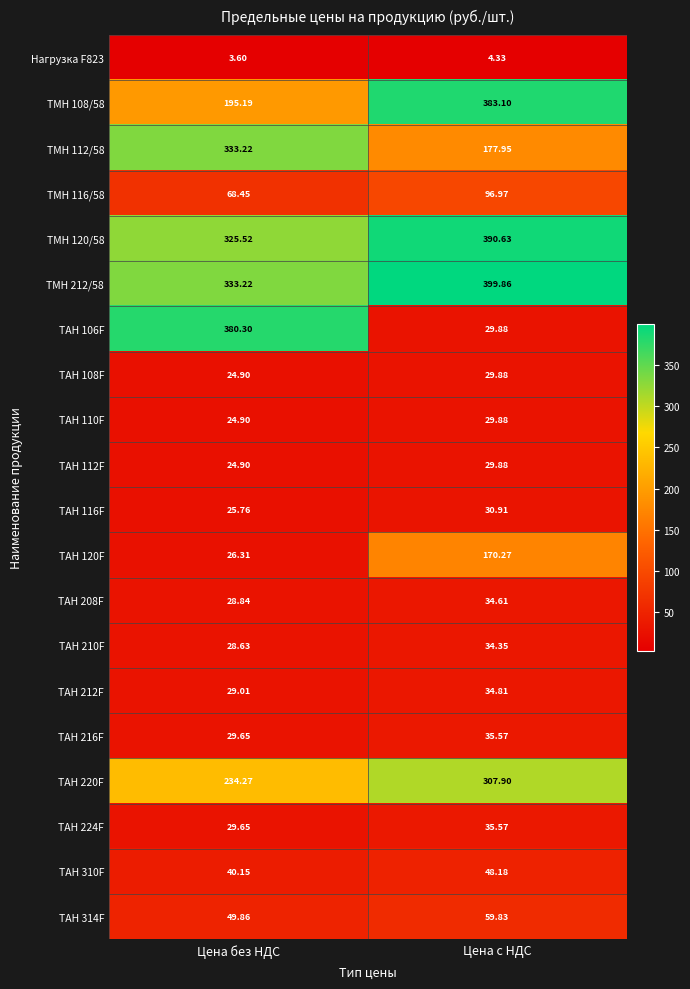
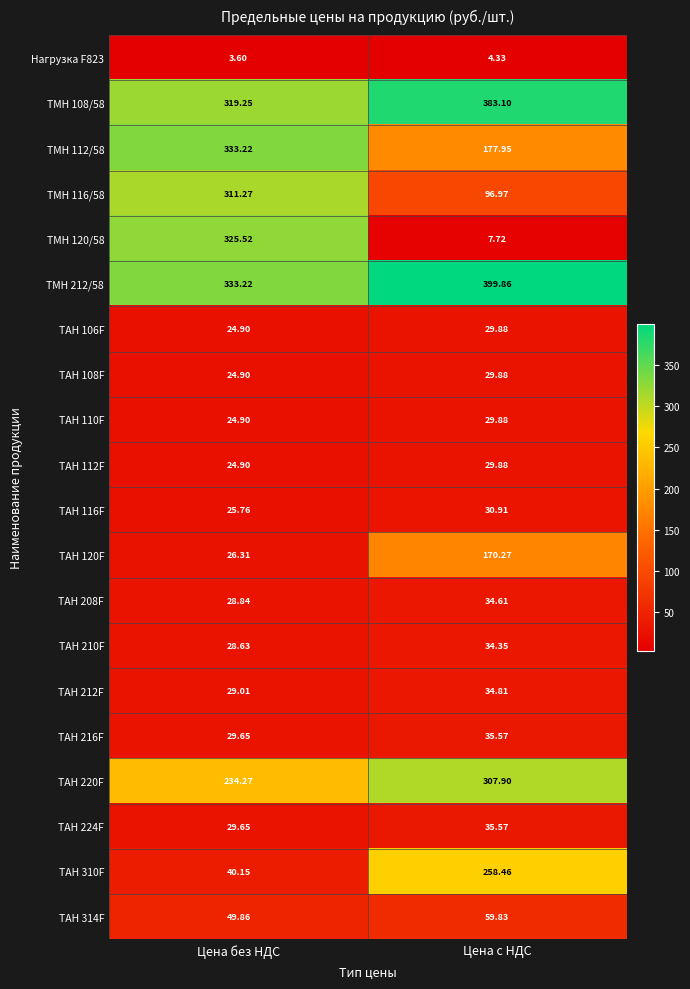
ТМН 108/58, Цена без НДС: 195.19 -> 319.25
ТМН 116/58, Цена без НДС: 68.45 -> 311.27
ТМН 120/58, Цена с НДС: 390.63 -> 7.72
ТАН 106F, Цена без НДС: 380.30 -> 24.90
ТАН 310F, Цена с НДС: 48.18 -> 258.46
